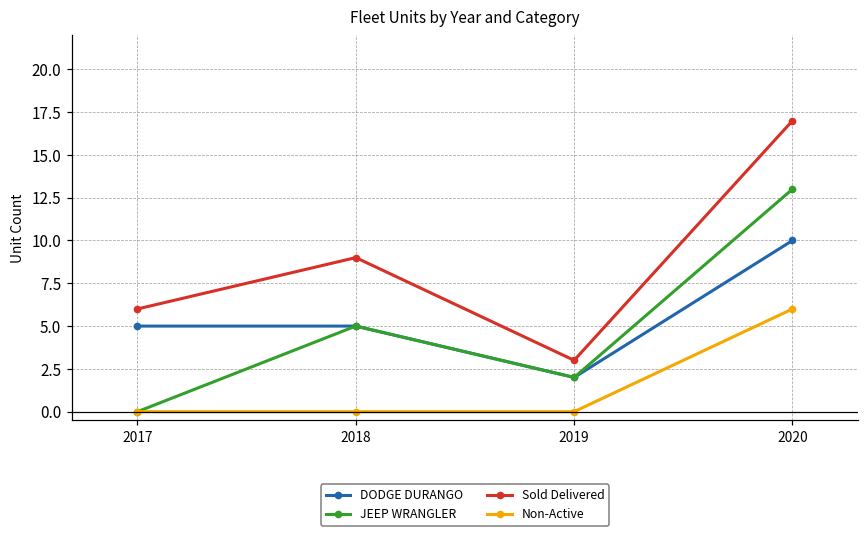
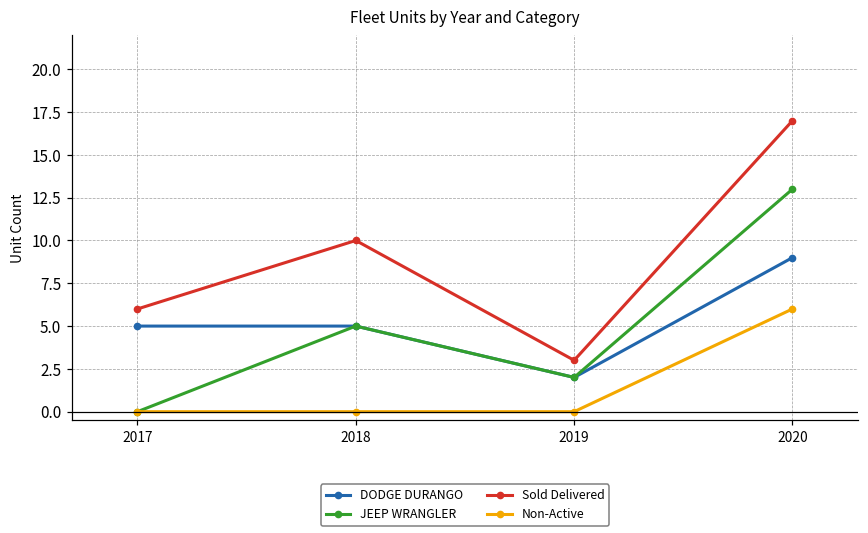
Sold Delivered, 2018: 9 -> 10
DODGE DURANGO, 2020: 10 -> 9
